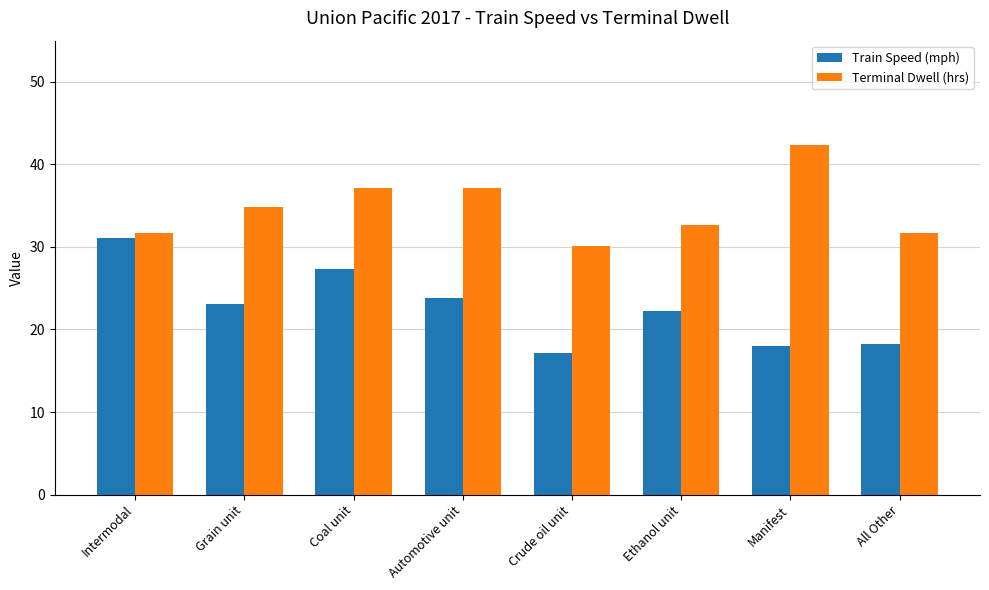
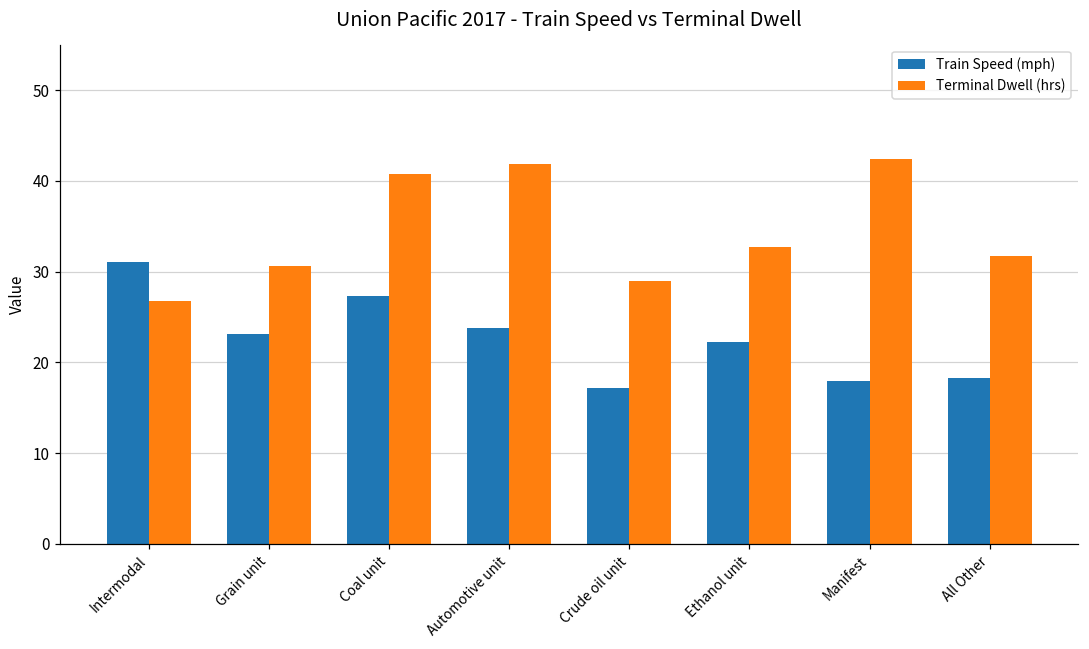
Terminal Dwell (hrs), Intermodal: 32 -> 27
Terminal Dwell (hrs), Grain unit: 35 -> 31
Terminal Dwell (hrs), Coal unit: 37 -> 41
Terminal Dwell (hrs), Automotive unit: 37 -> 42
Terminal Dwell (hrs), Crude oil unit: 30 -> 29
